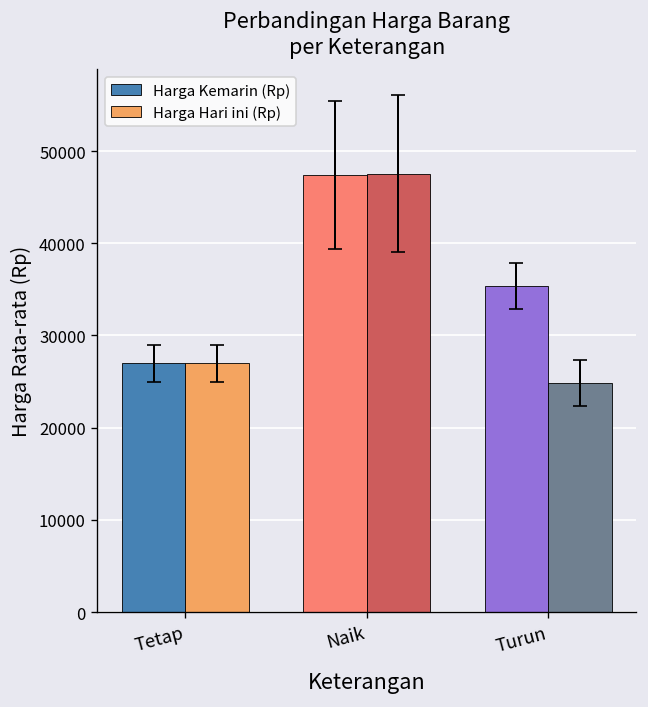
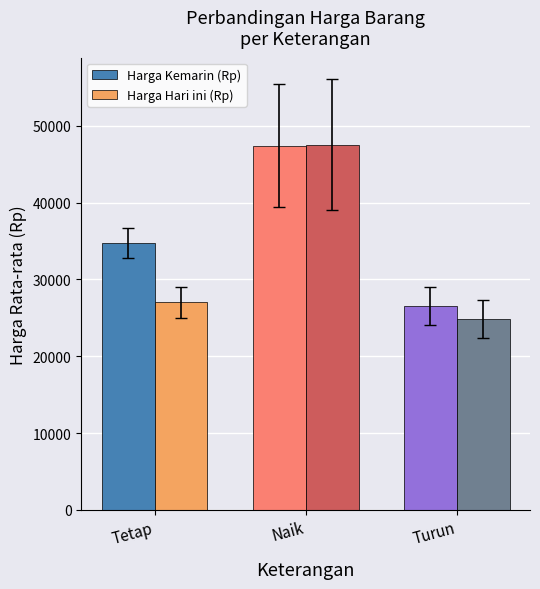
Harga Kemarin (Rp), Tetap: 27000 -> 35000
Harga Kemarin (Rp), Turun: 35000 -> 27000
